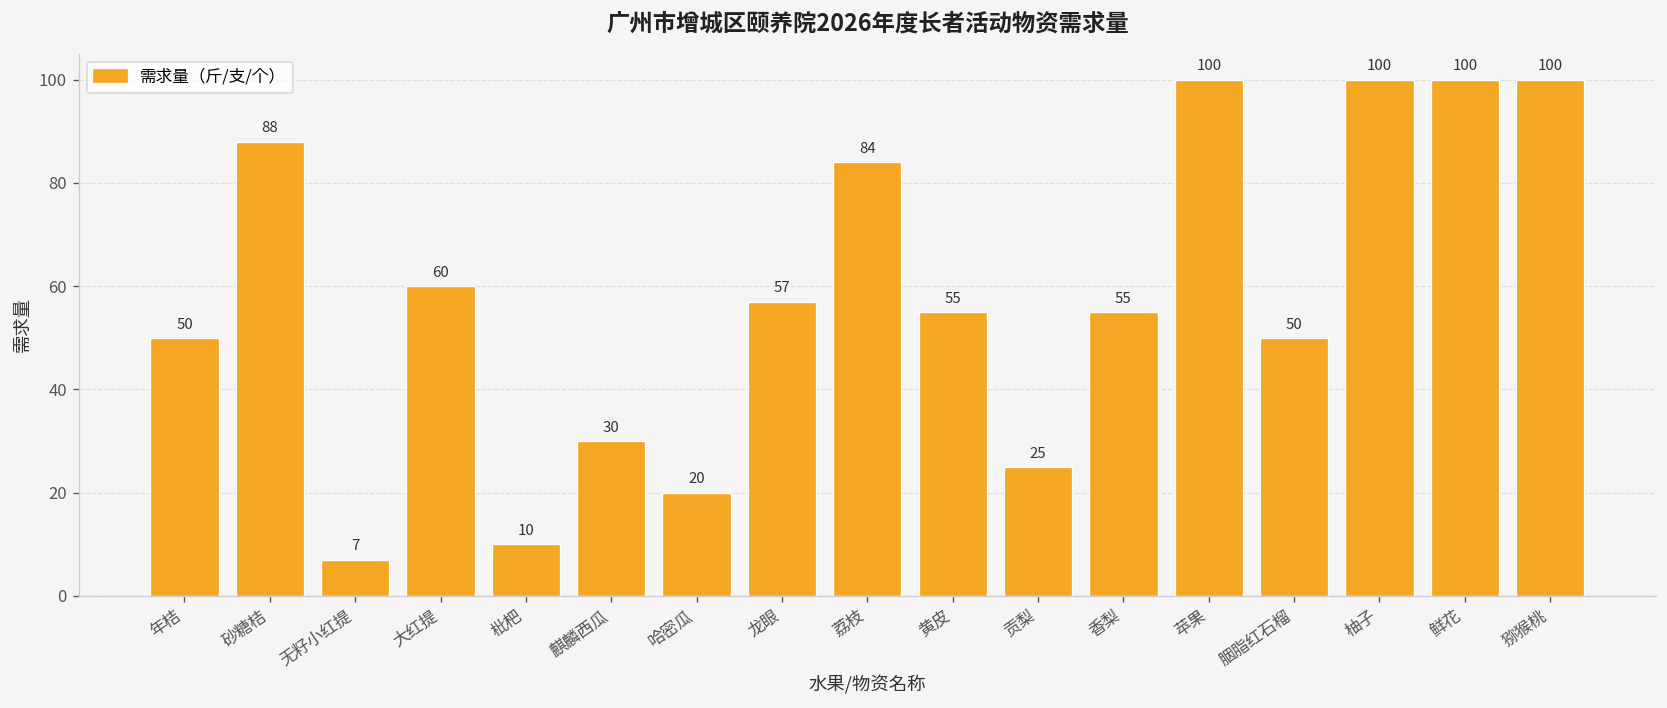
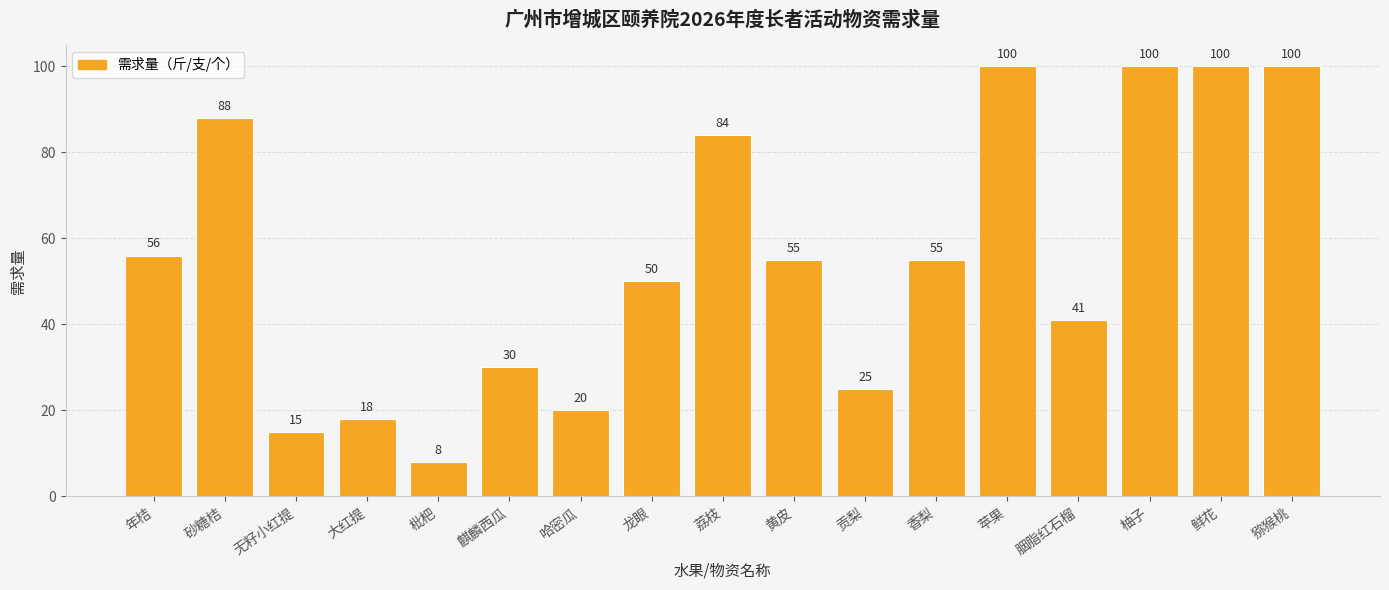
年桔: 50 -> 56
无籽小红提: 7 -> 15
大红提: 60 -> 18
枇杷: 10 -> 8
龙眼: 57 -> 50
胭脂红石榴: 50 -> 41
